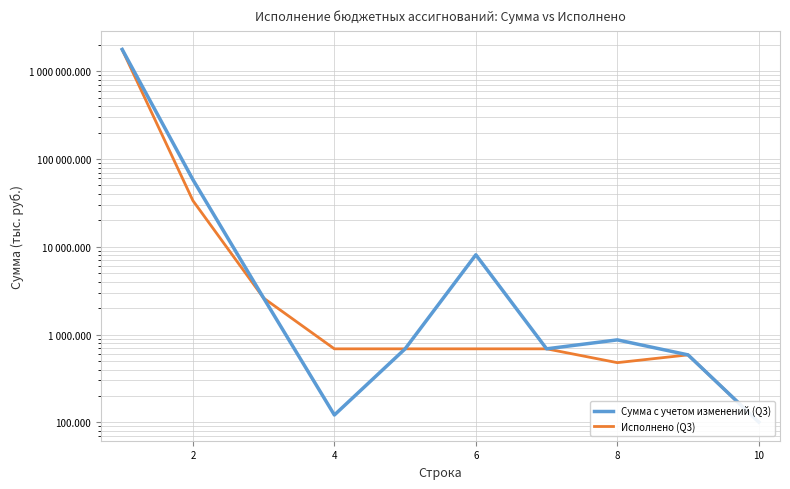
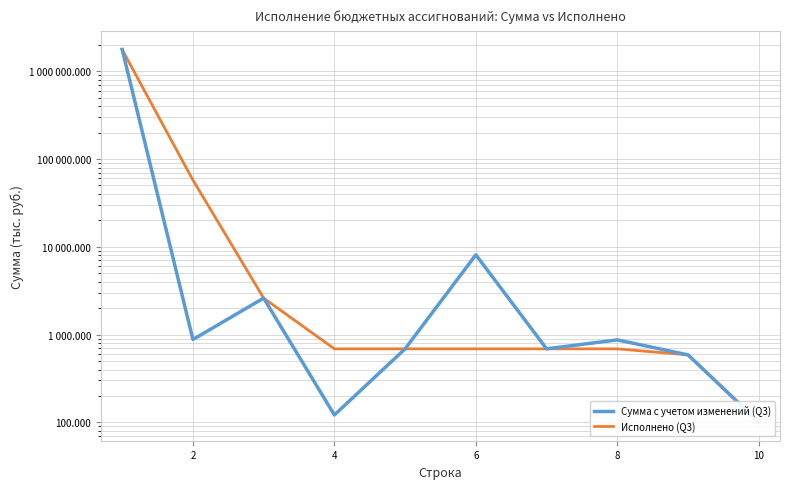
Сумма с учетом изменений (Q3), 2: 60000 -> 900
Исполнено (Q3), 2: 34000 -> 60000
Исполнено (Q3), 8: 500 -> 700
